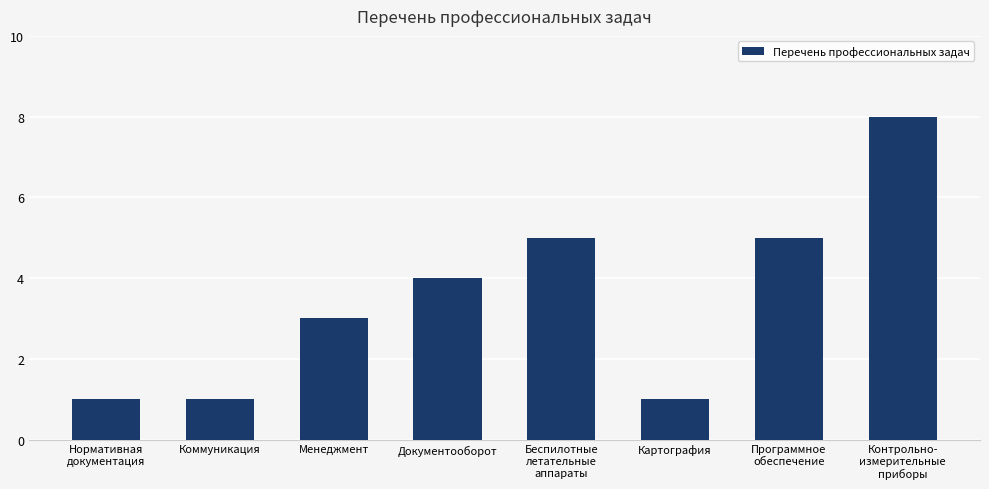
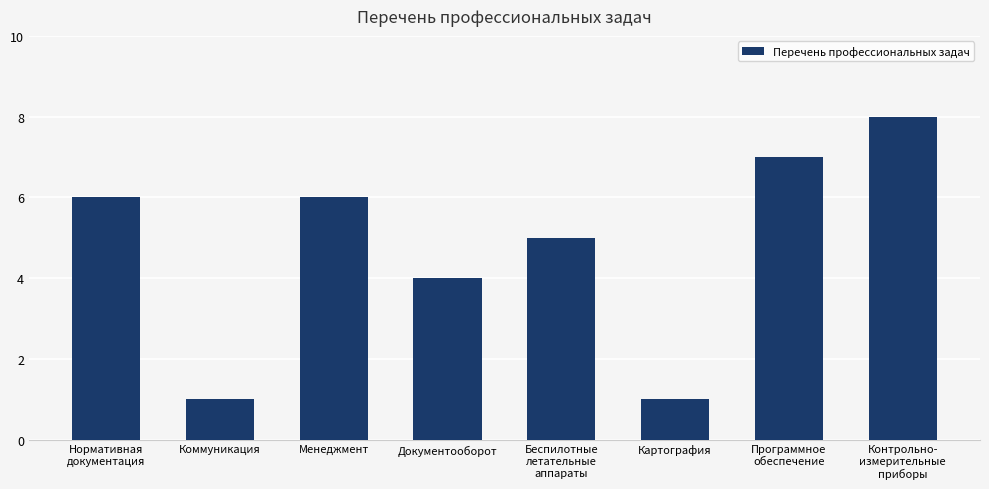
Нормативная документация: 1 -> 6
Менеджмент: 3 -> 6
Программное обеспечение: 5 -> 7
